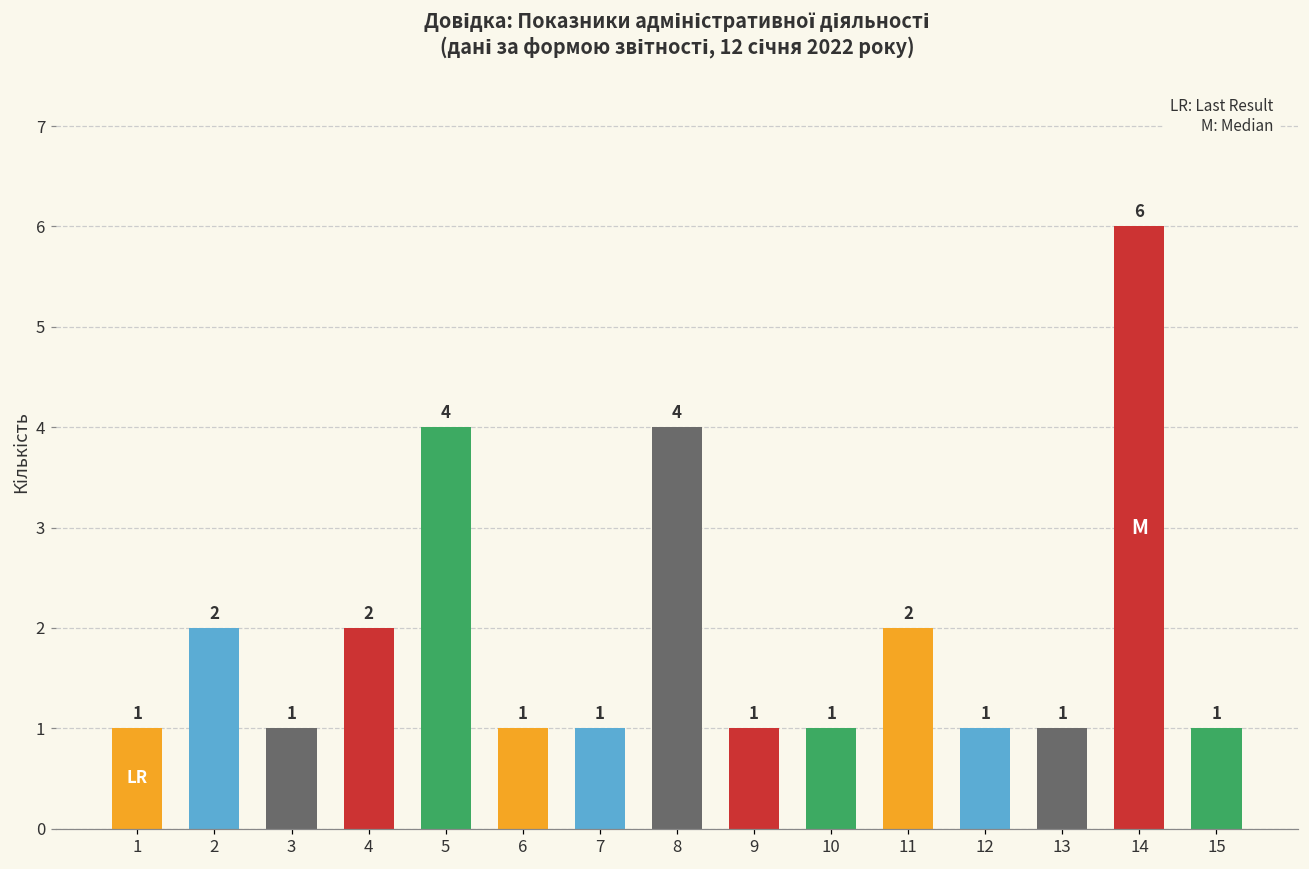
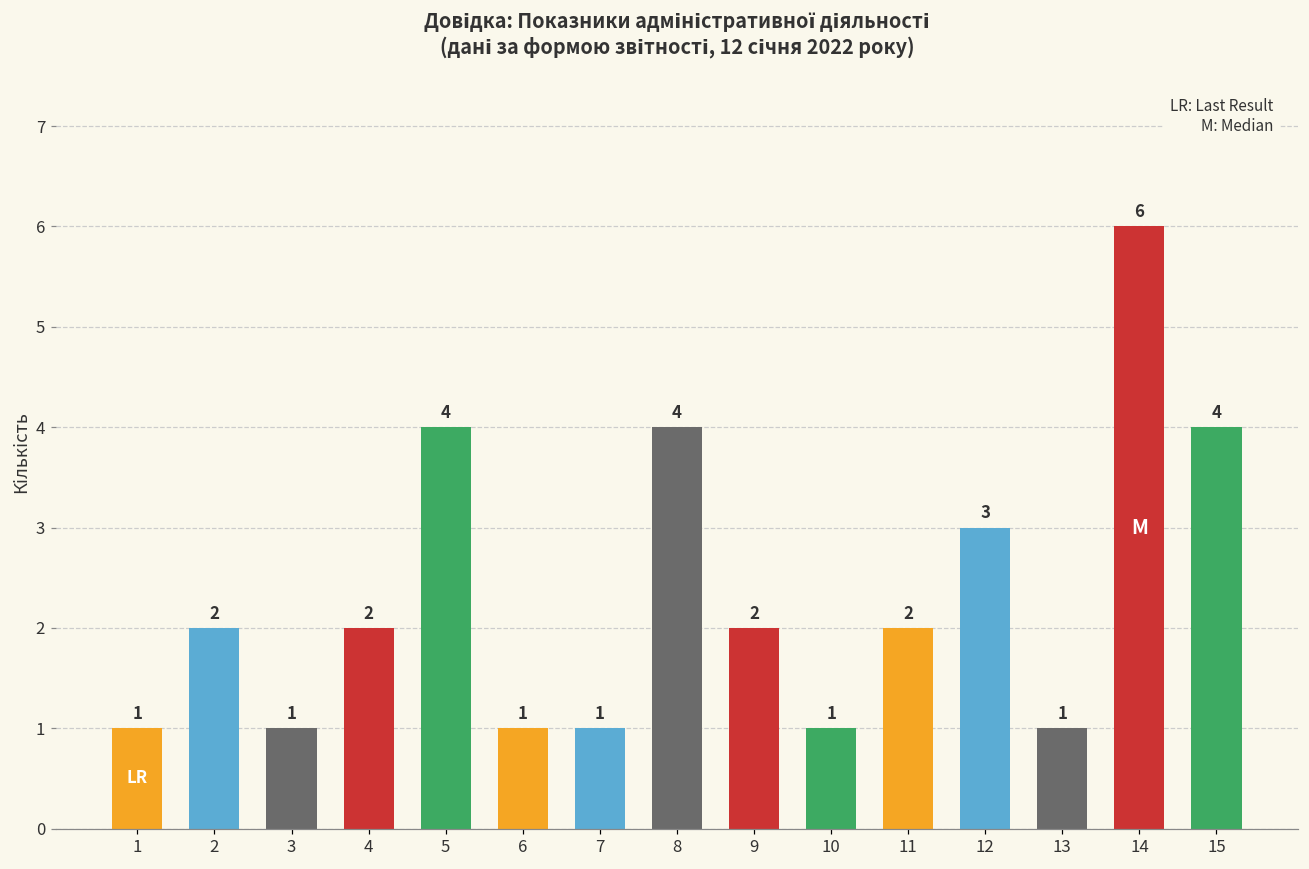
9: 1 -> 2
12: 1 -> 3
15: 1 -> 4
